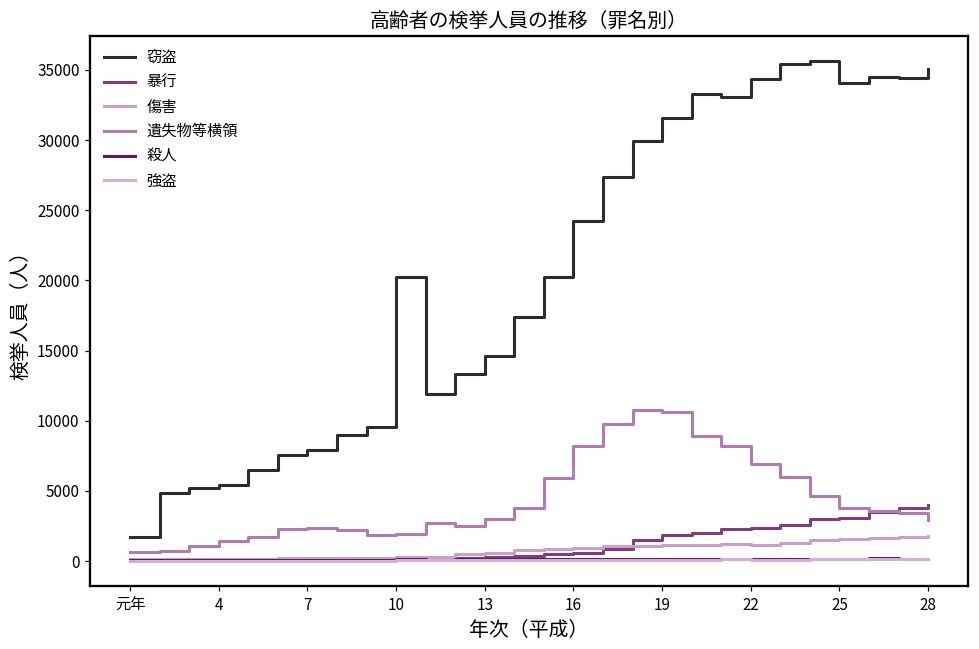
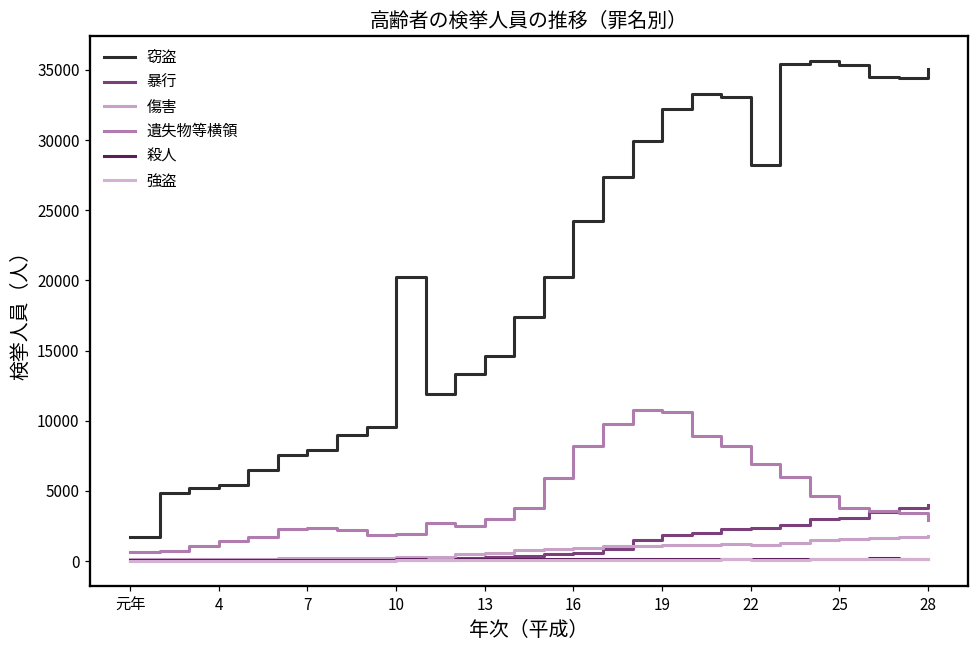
窃盗, 19: 31600 -> 32200
窃盗, 22: 34400 -> 28200
窃盗, 25: 34100 -> 35300
